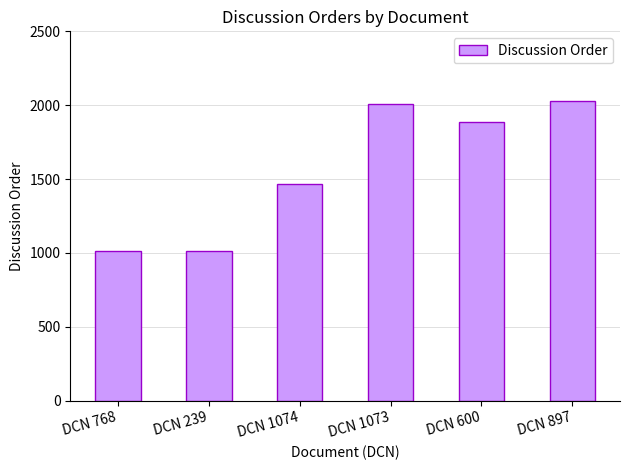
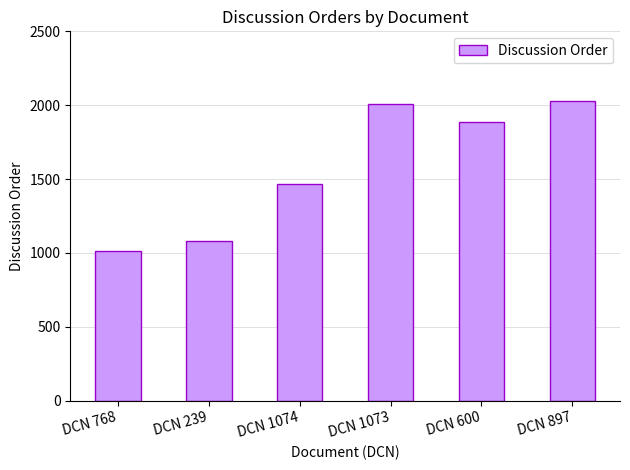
DCN 239: 1010 -> 1080
